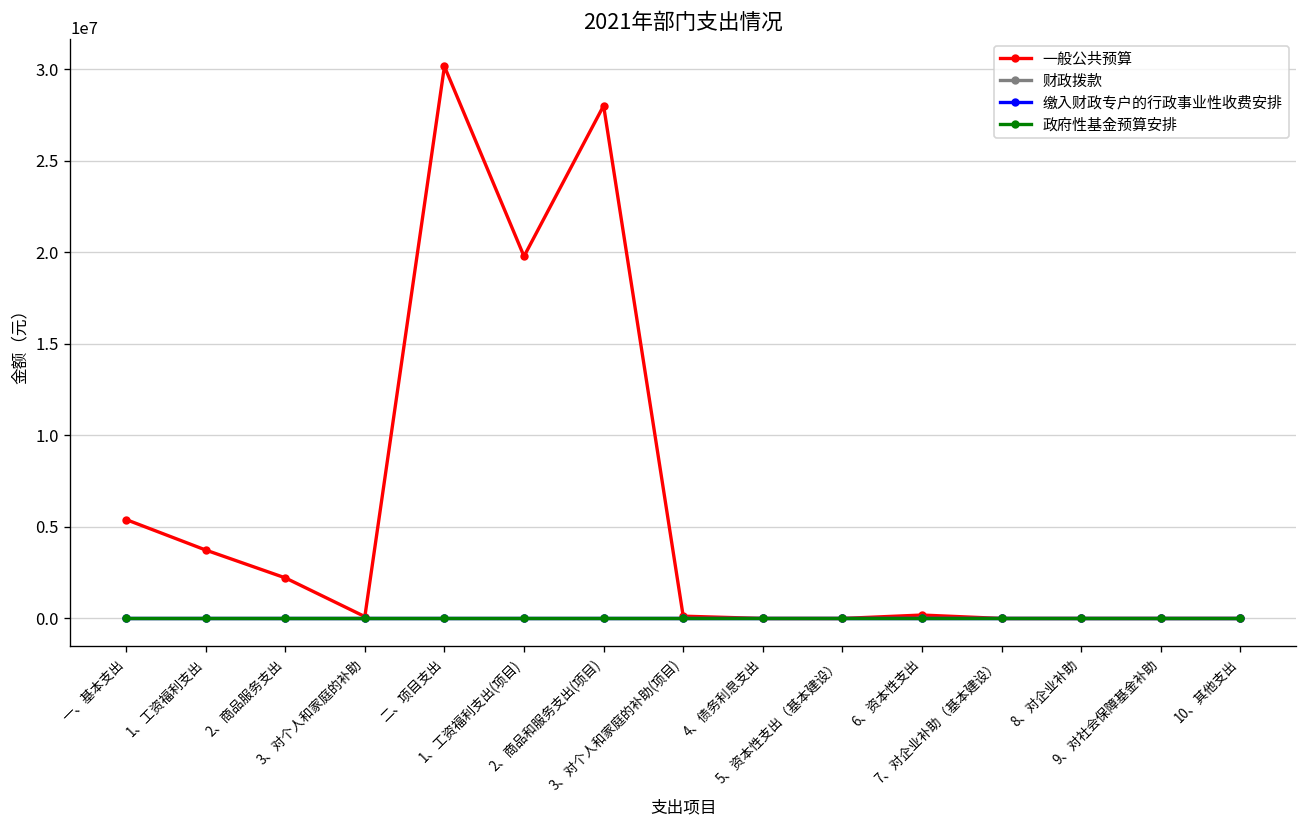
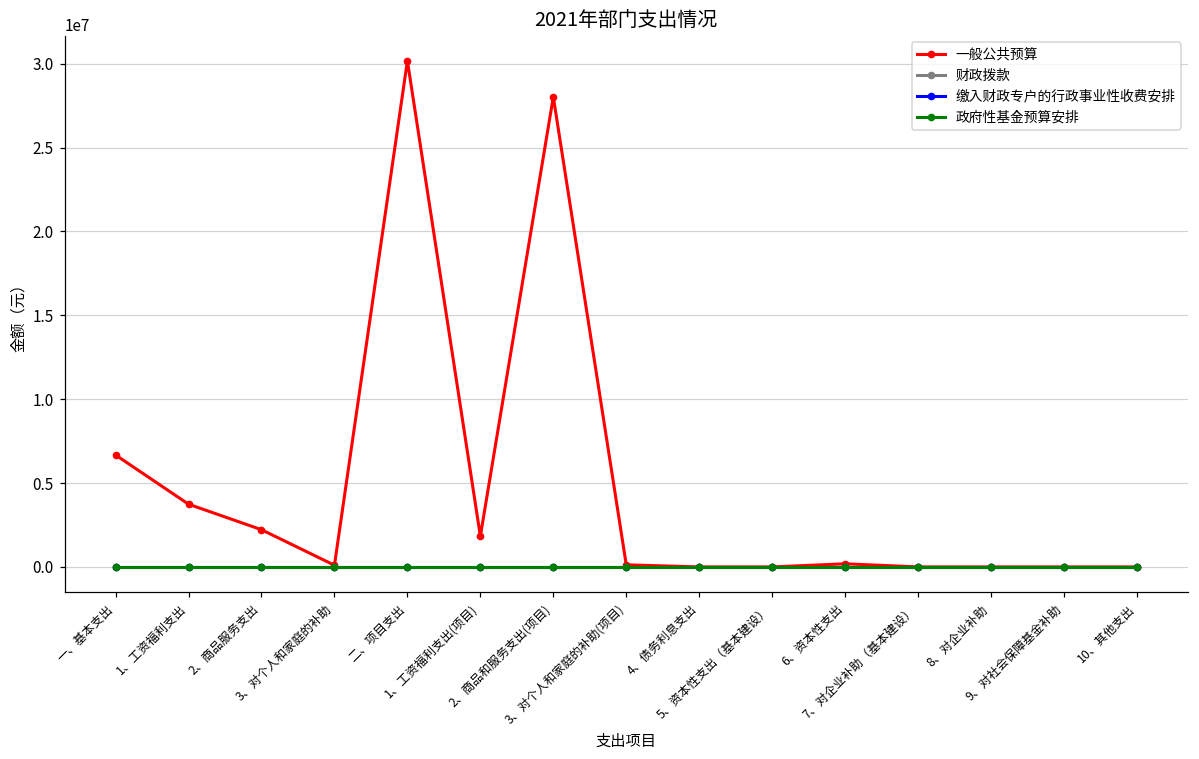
一般公共预算, 一、基本支出: 5400000 -> 6700000
一般公共预算, 1、工资福利支出(项目): 19800000 -> 1800000
